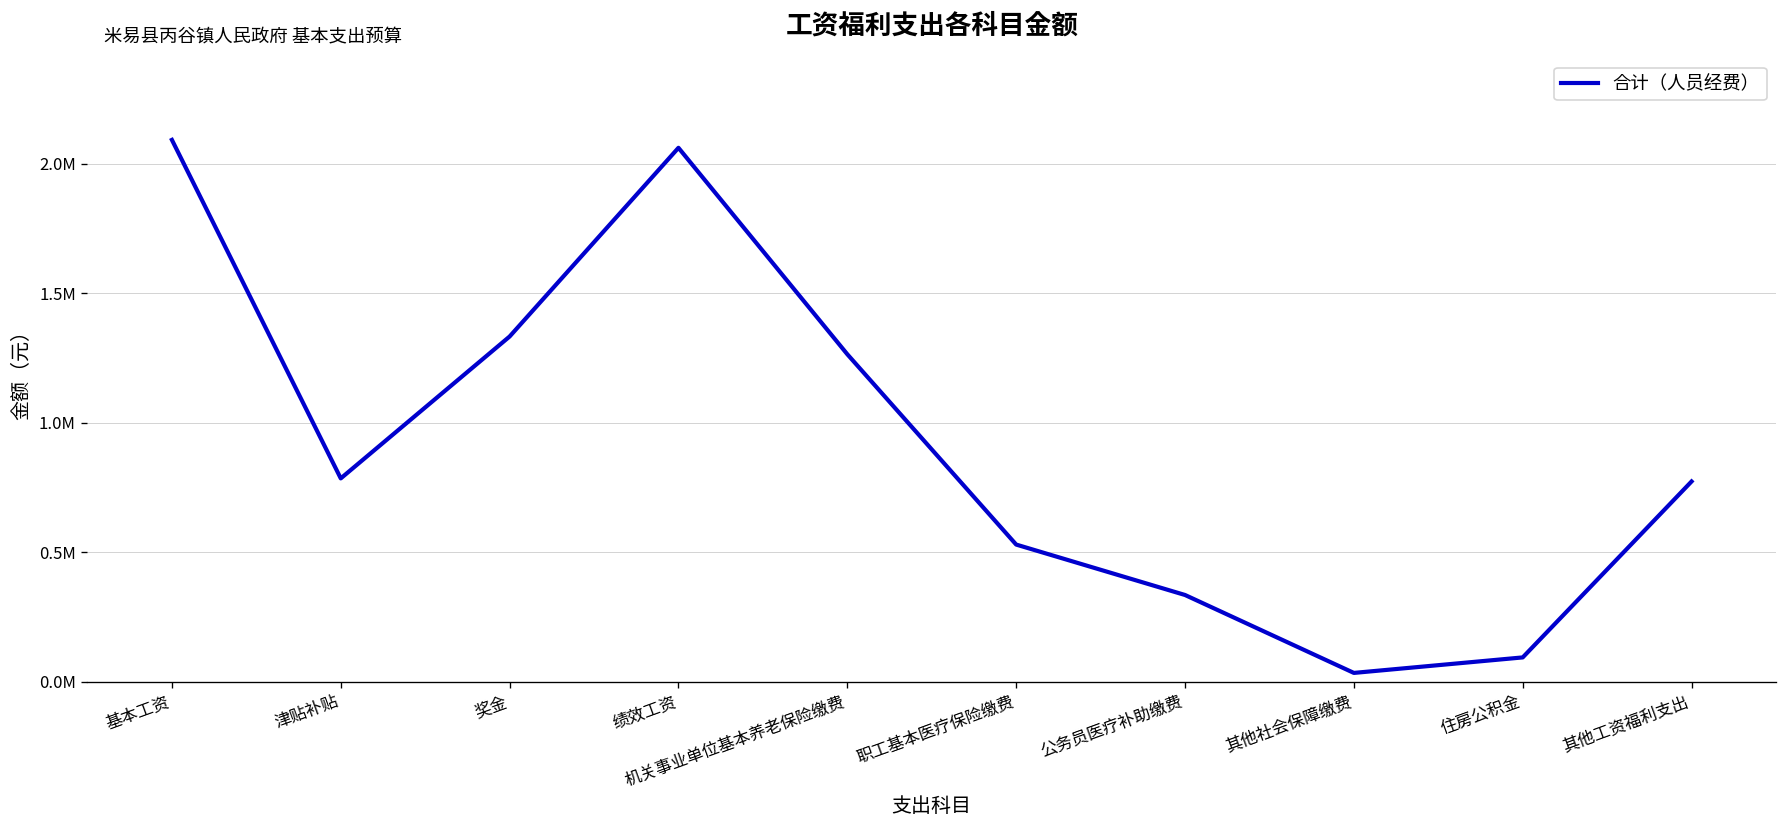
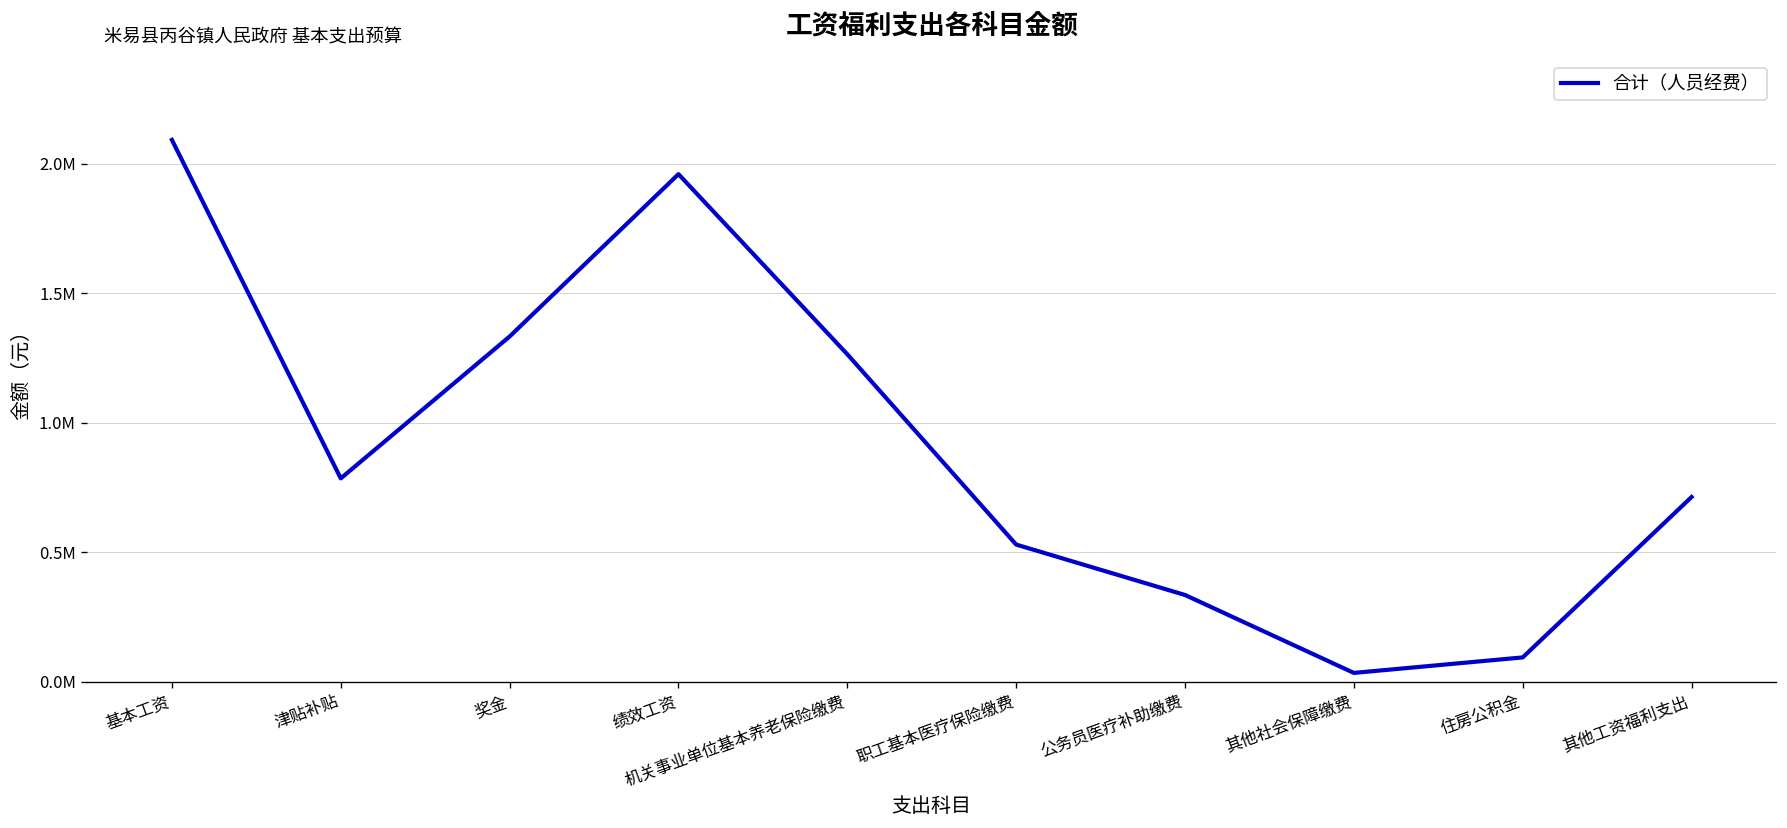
绩效工资: 2060000 -> 1960000
其他工资福利支出: 770000 -> 710000
